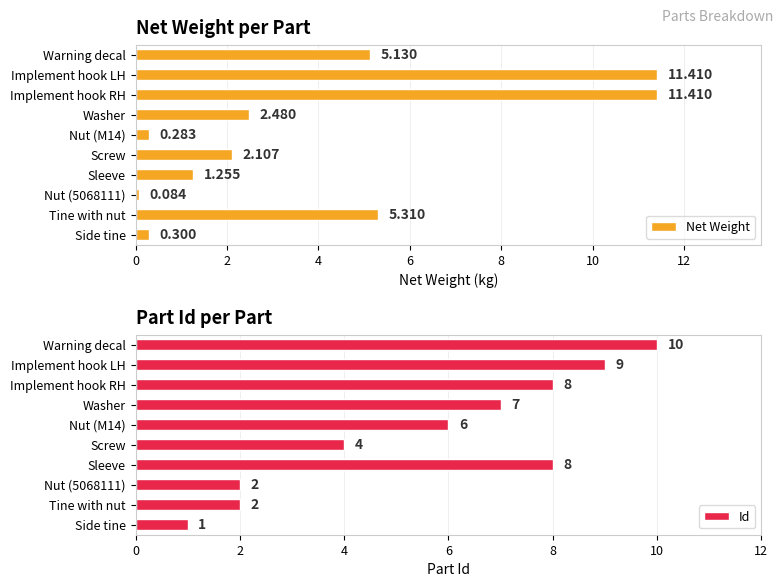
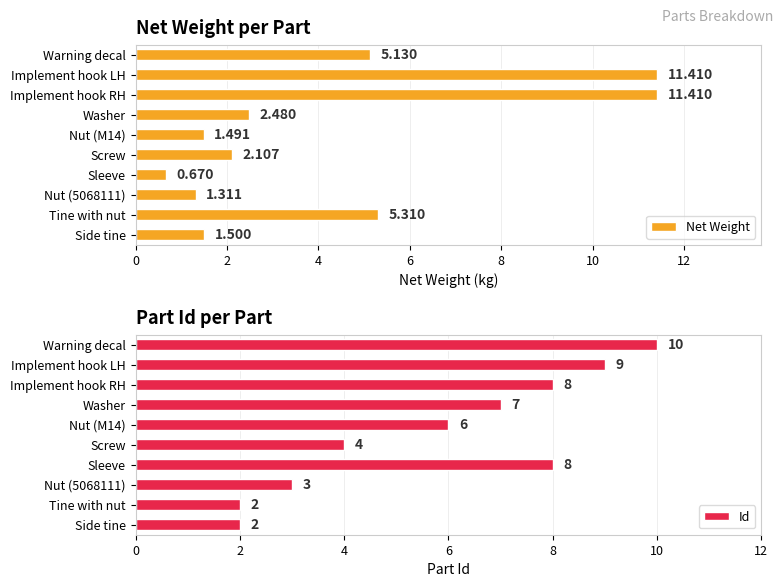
Net Weight per Part, Nut (M14): 0.283 -> 1.491
Net Weight per Part, Sleeve: 1.255 -> 0.670
Net Weight per Part, Nut (5068111): 0.084 -> 1.311
Net Weight per Part, Side tine: 0.300 -> 1.500
Part Id per Part, Nut (5068111): 2 -> 3
Part Id per Part, Side tine: 1 -> 2
